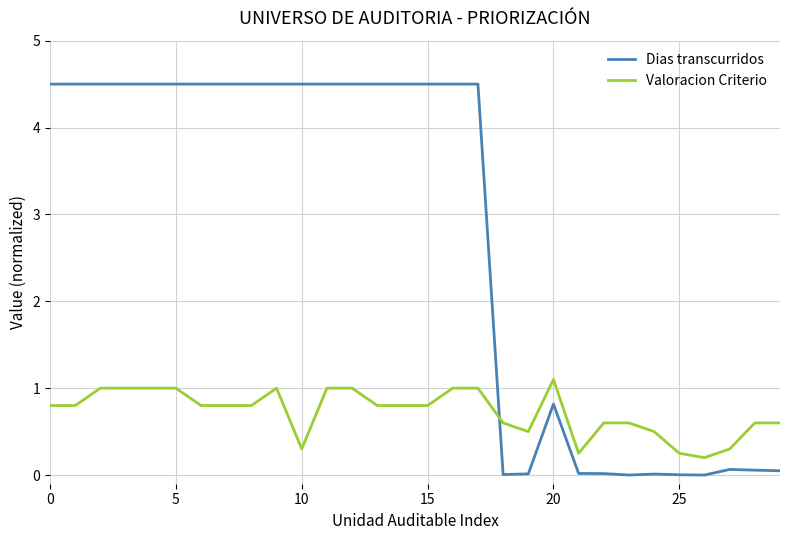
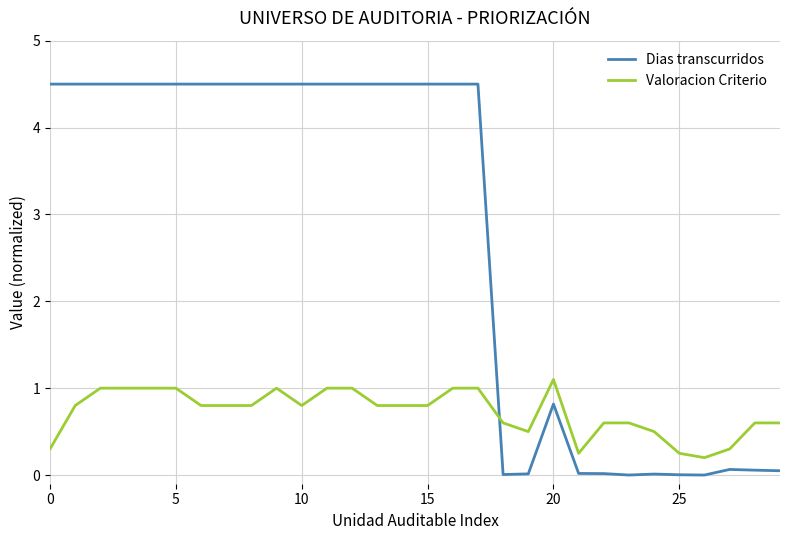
Valoracion Criterio, 0: 0.8 -> 0.3
Valoracion Criterio, 10: 0.3 -> 0.8
